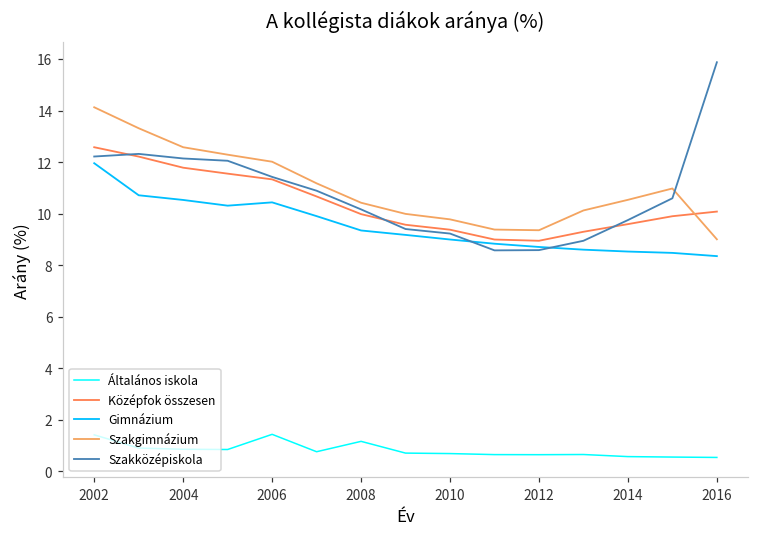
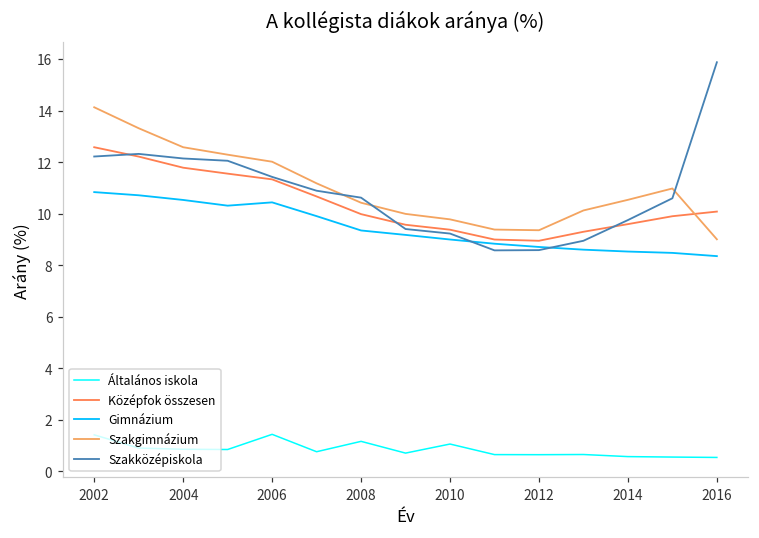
Gimnázium, 2002: 12.0 -> 10.8
Szakközépiskola, 2008: 10.2 -> 10.6
Általános iskola, 2010: 0.7 -> 1.1
